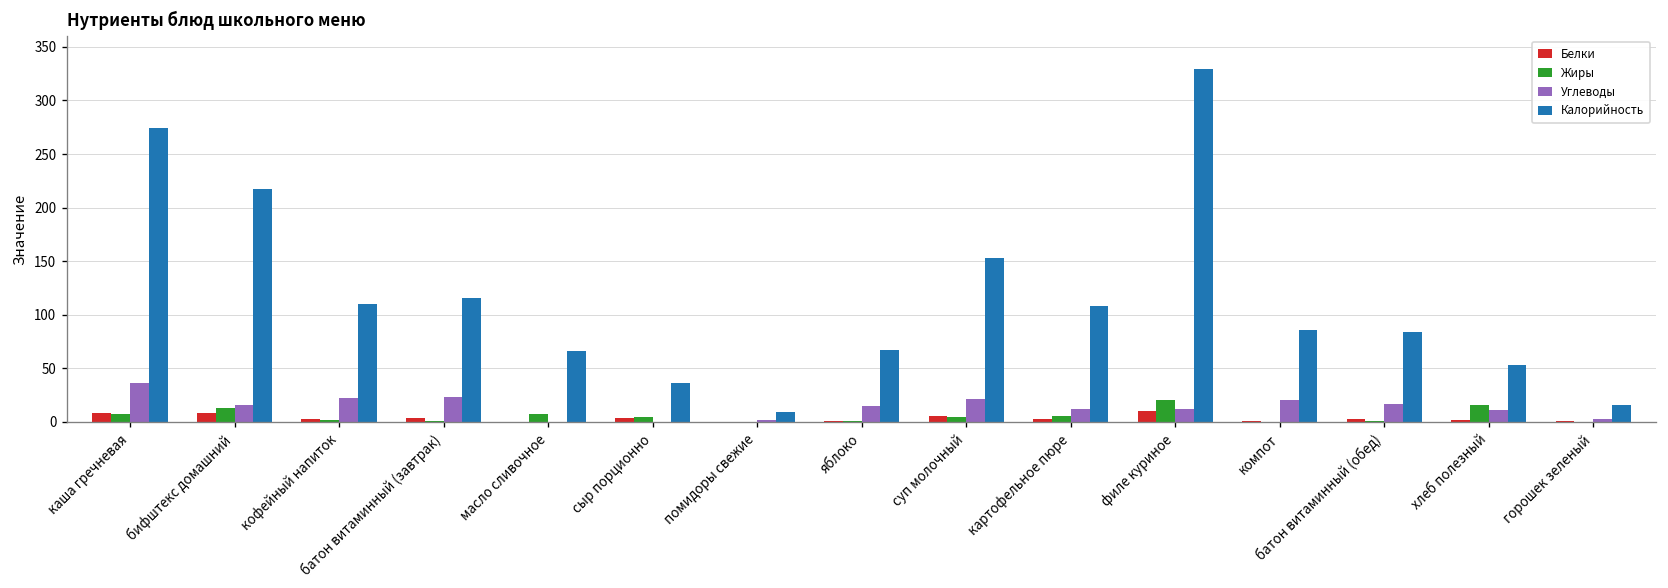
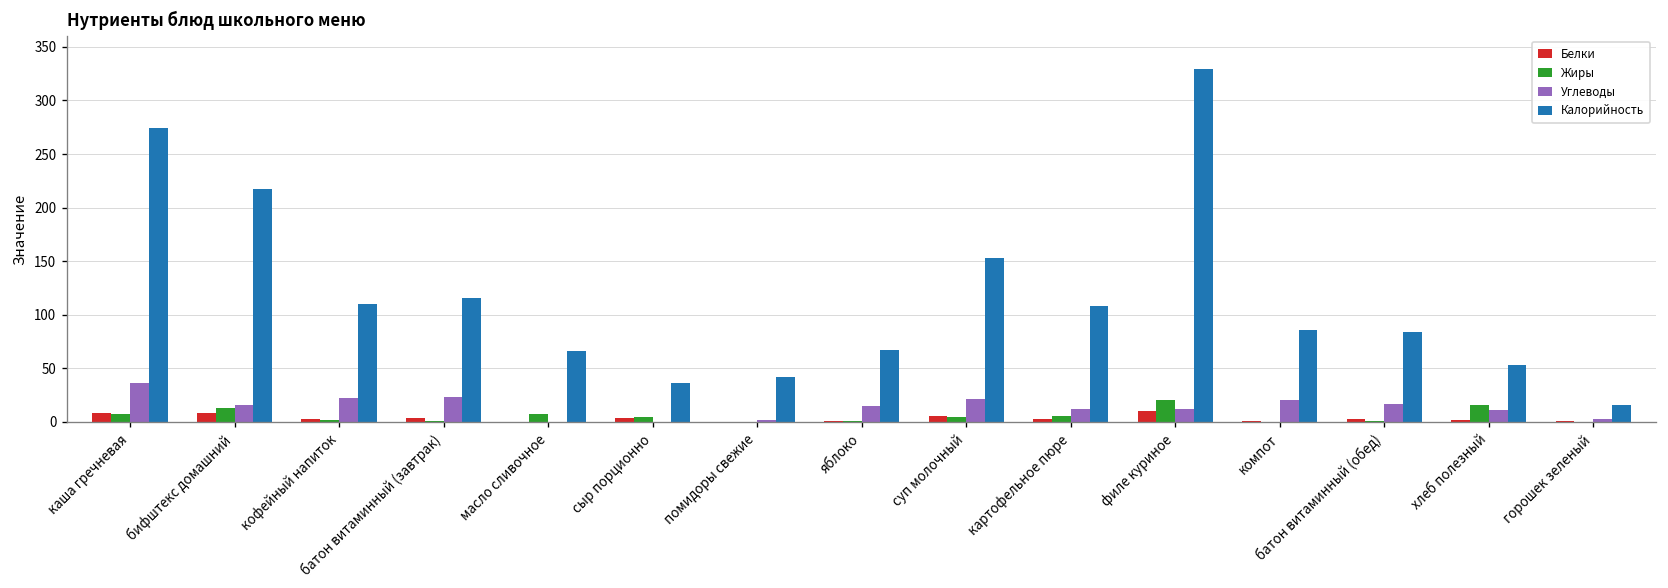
Калорийность, помидоры свежие: 10 -> 40
